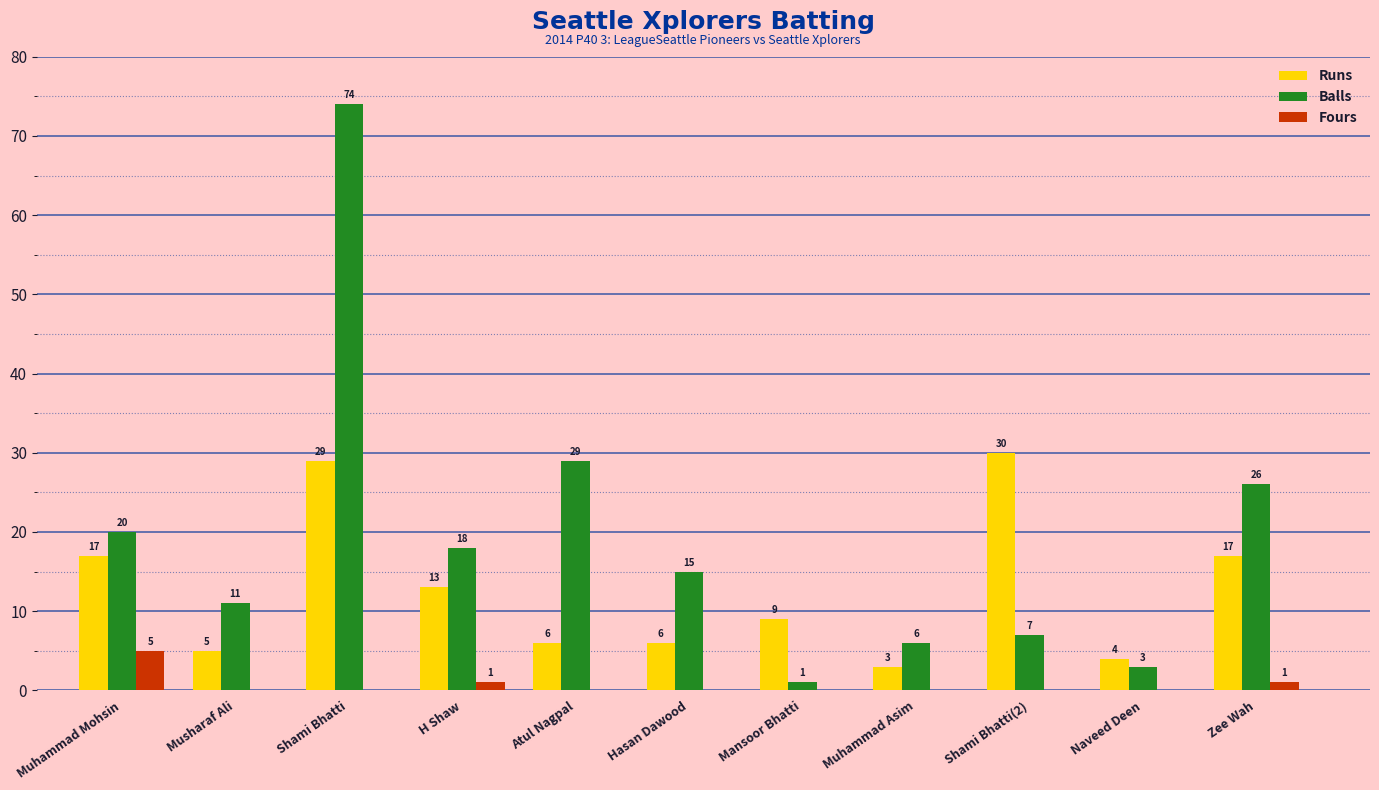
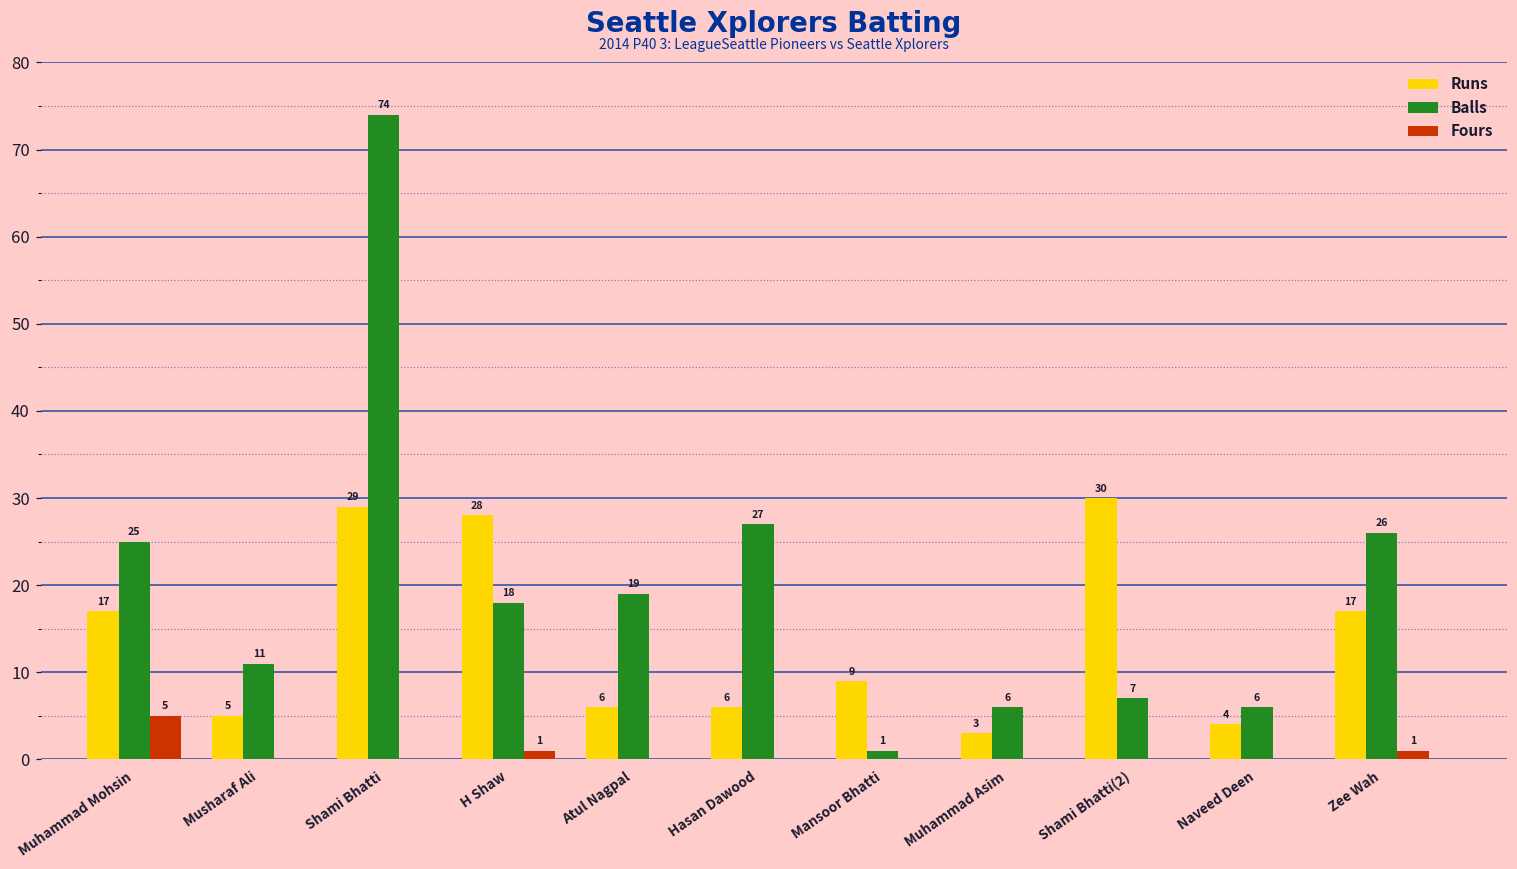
Balls, Muhammad Mohsin: 20 -> 25
Runs, H Shaw: 13 -> 28
Balls, Atul Nagpal: 29 -> 19
Balls, Hasan Dawood: 15 -> 27
Balls, Naveed Deen: 3 -> 6
